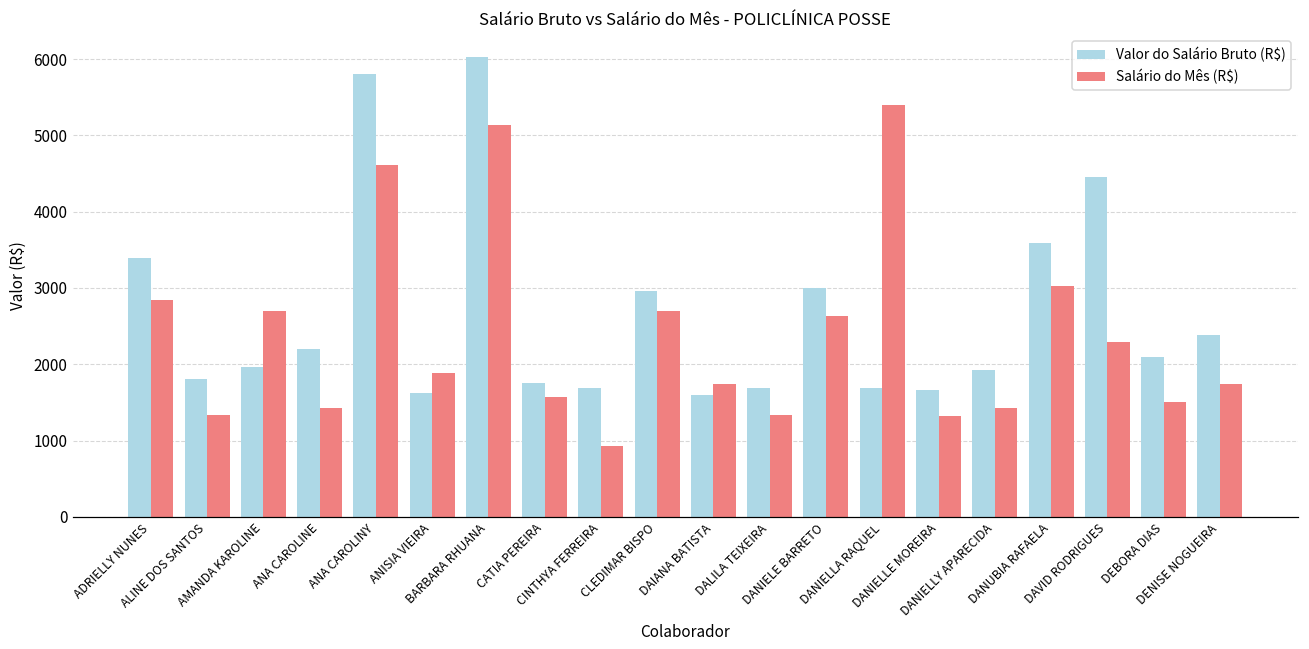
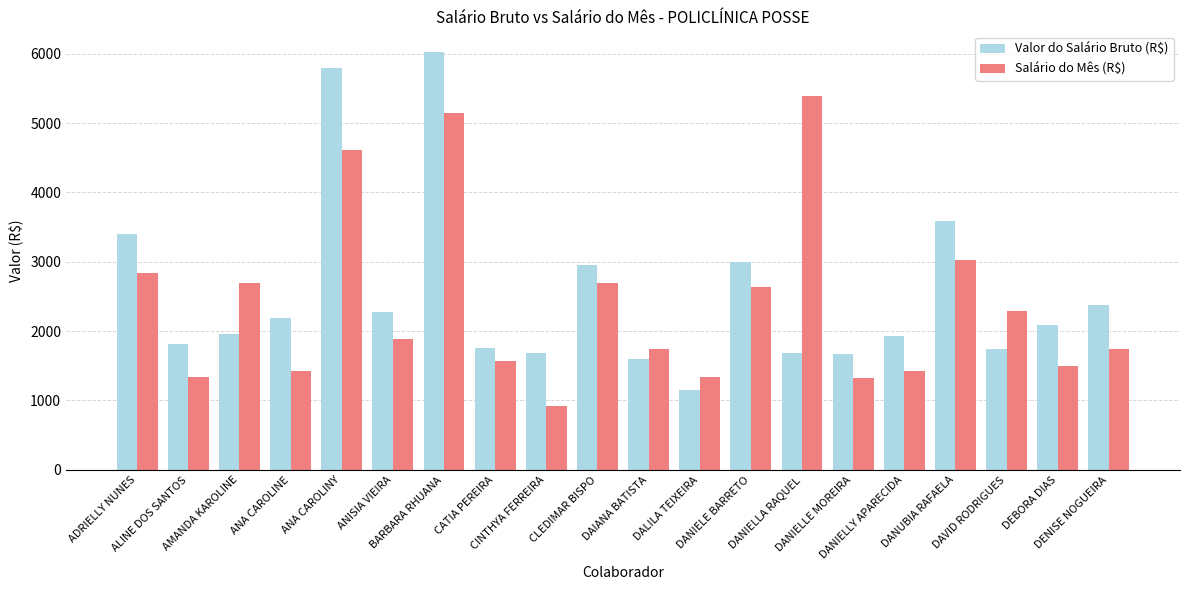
Valor do Salário Bruto (R$), ANISIA VIEIRA: 1600 -> 2300
Valor do Salário Bruto (R$), DALILA TEIXEIRA: 1700 -> 1200
Valor do Salário Bruto (R$), DAVID RODRIGUES: 4400 -> 1700
